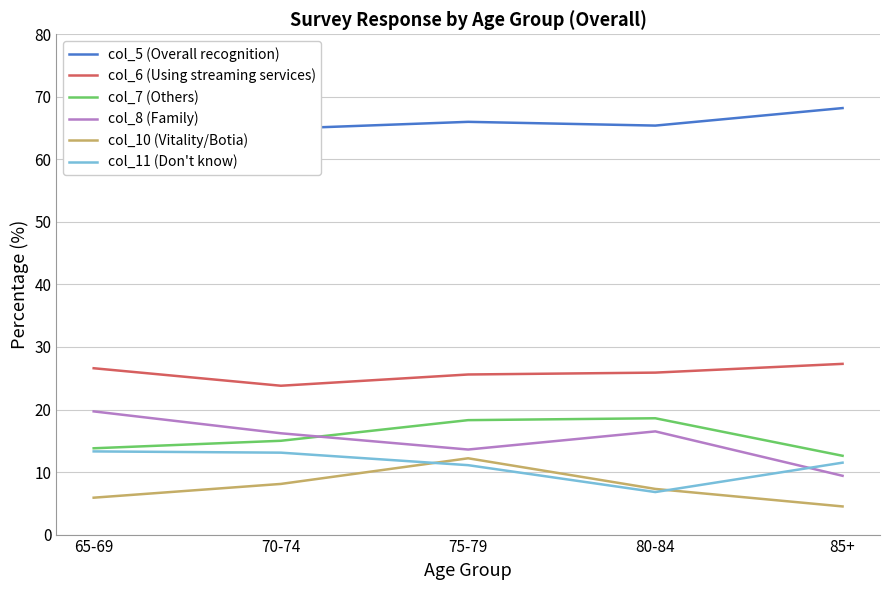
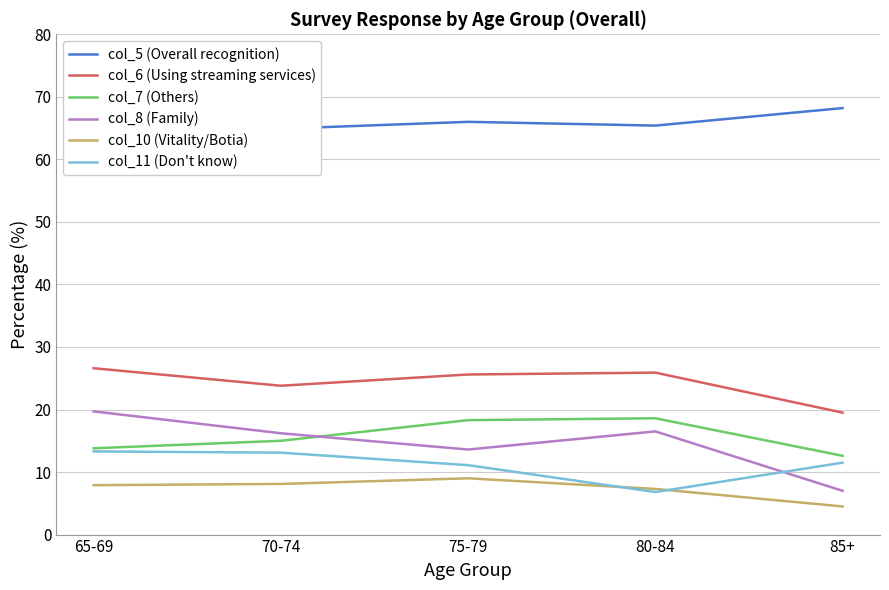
col_10 (Vitality/Botia), 65-69: 6 -> 8
col_10 (Vitality/Botia), 75-79: 12 -> 9
col_6 (Using streaming services), 85+: 27 -> 20
col_8 (Family), 85+: 9 -> 7
